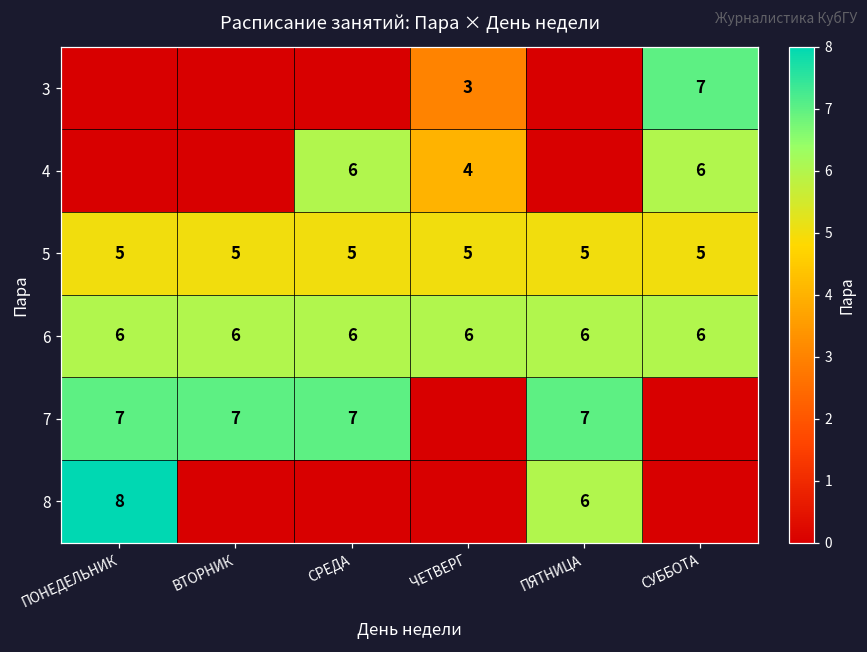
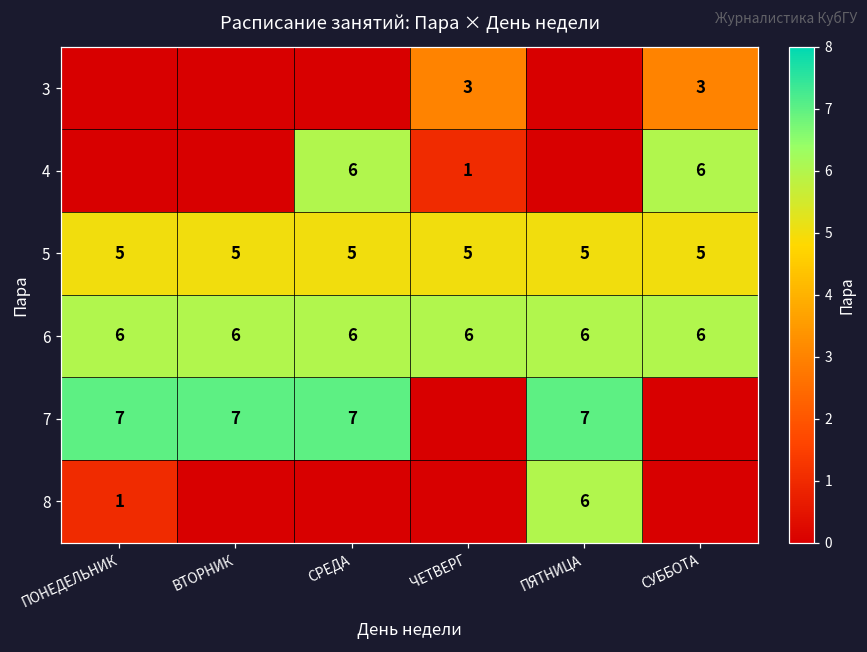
3, СУББОТА: 7 -> 3
4, ЧЕТВЕРГ: 4 -> 1
8, ПОНЕДЕЛЬНИК: 8 -> 1
